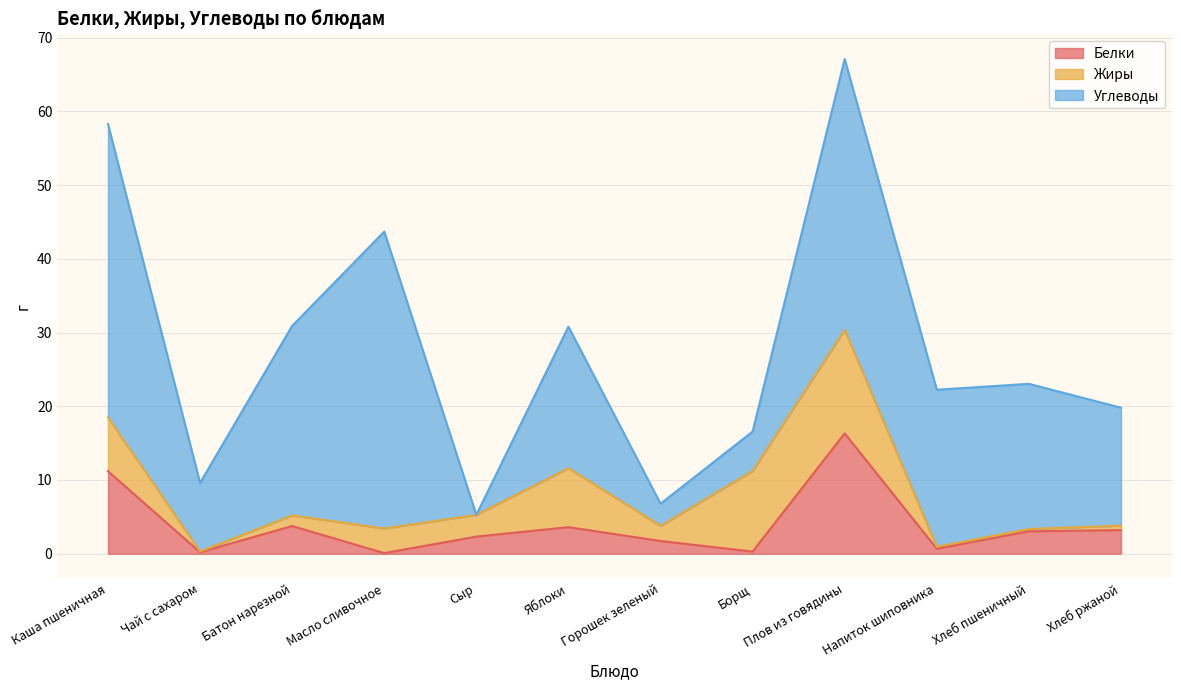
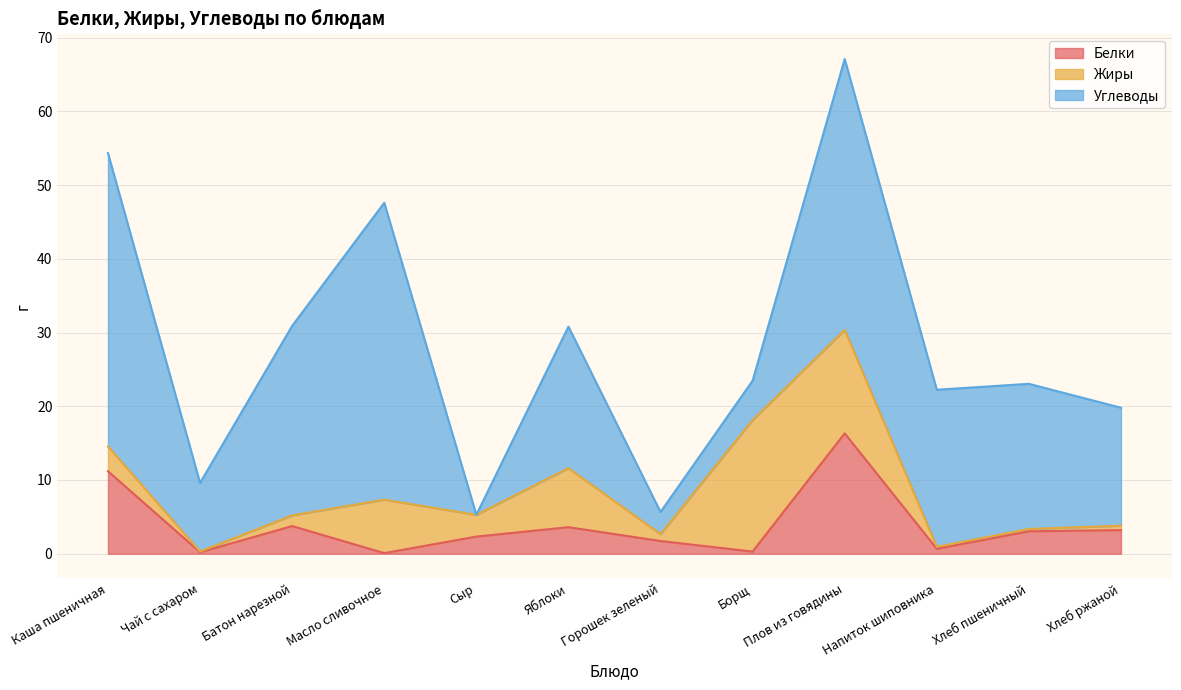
Жиры, Каша пшеничная: 7 -> 3
Жиры, Масло сливочное: 3 -> 7
Жиры, Горошек зеленый: 2 -> 1
Жиры, Борщ: 11 -> 18
